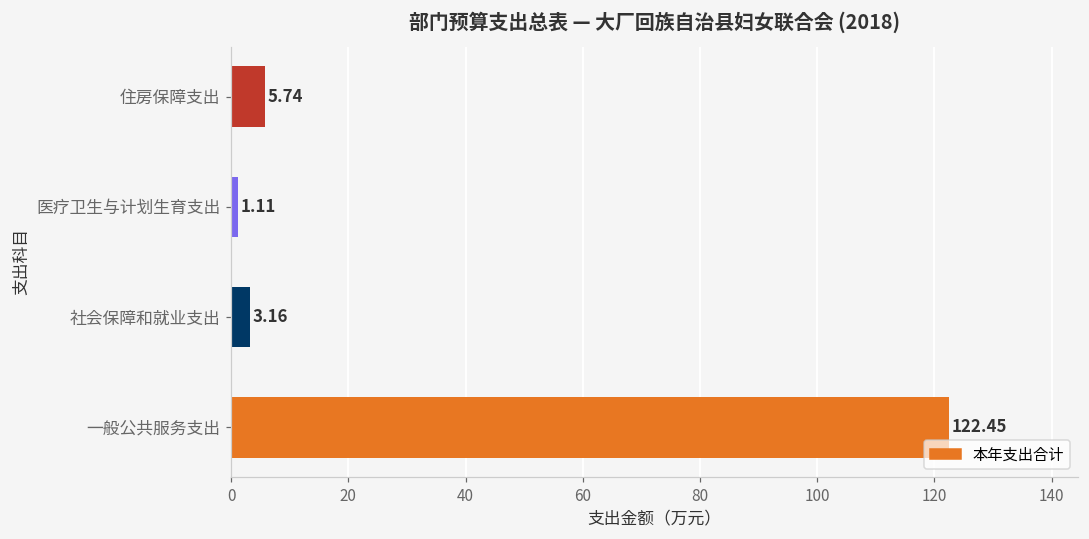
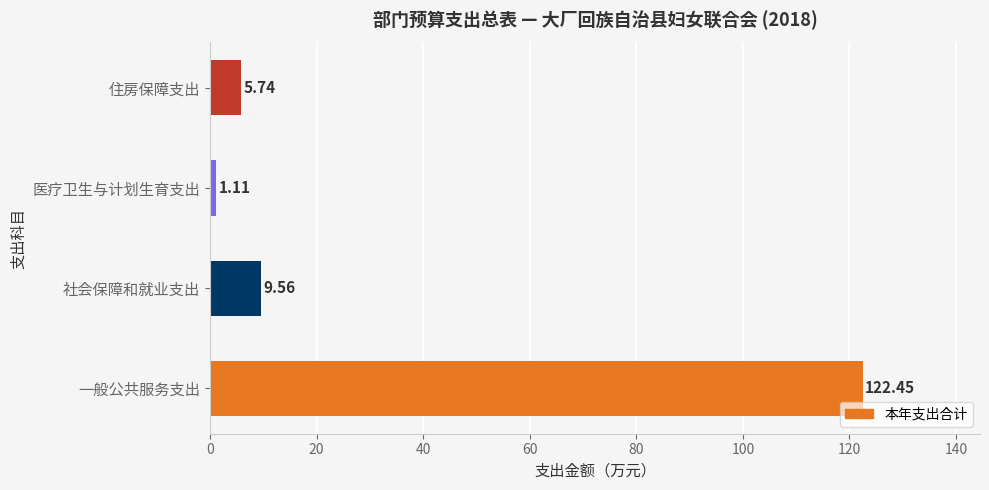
社会保障和就业支出: 3.16 -> 9.56
